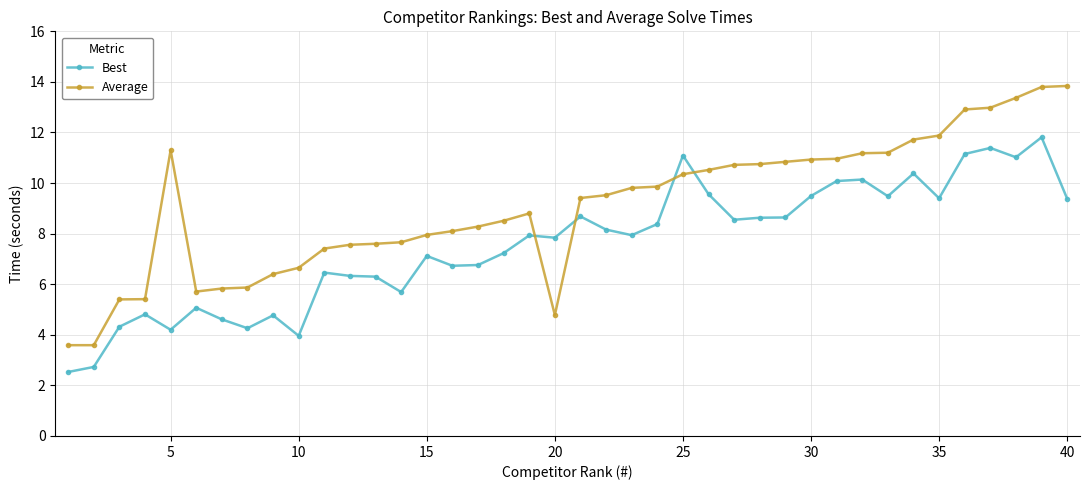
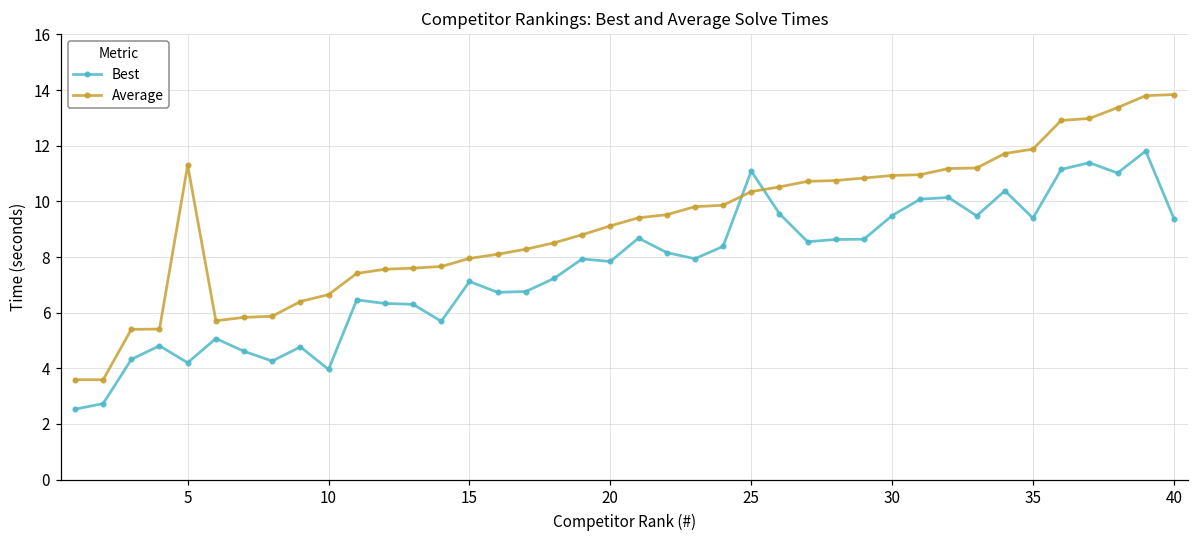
Average, 20: 4.8 -> 9.1
